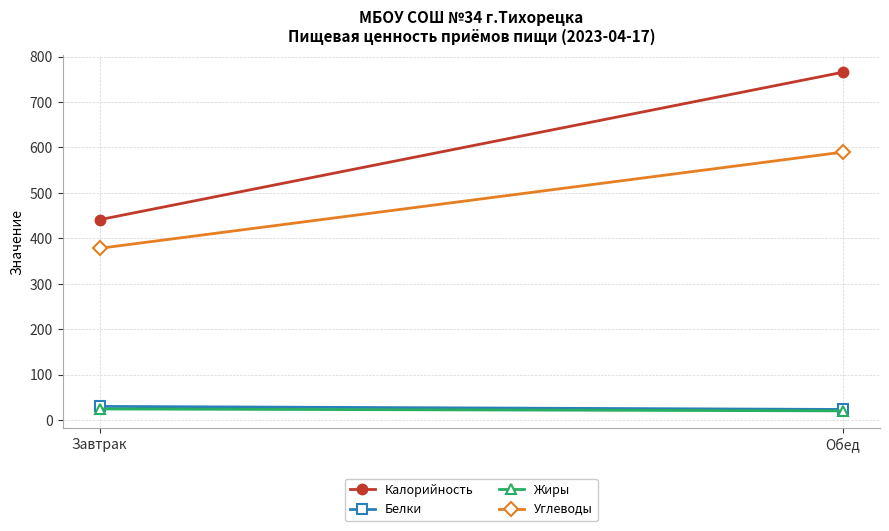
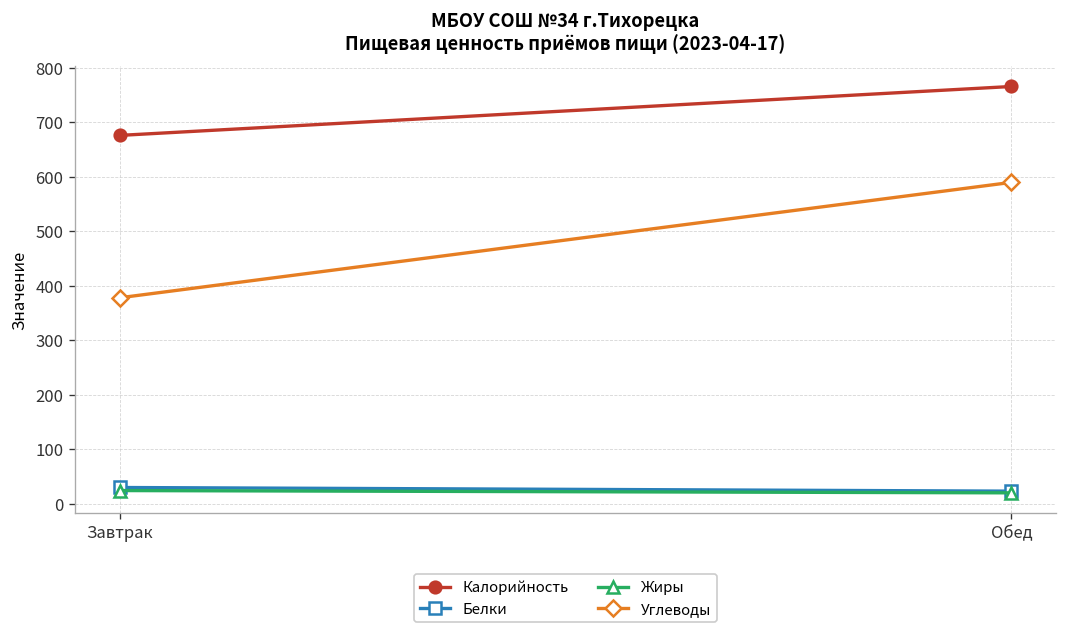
Калорийность, Завтрак: 440 -> 680
